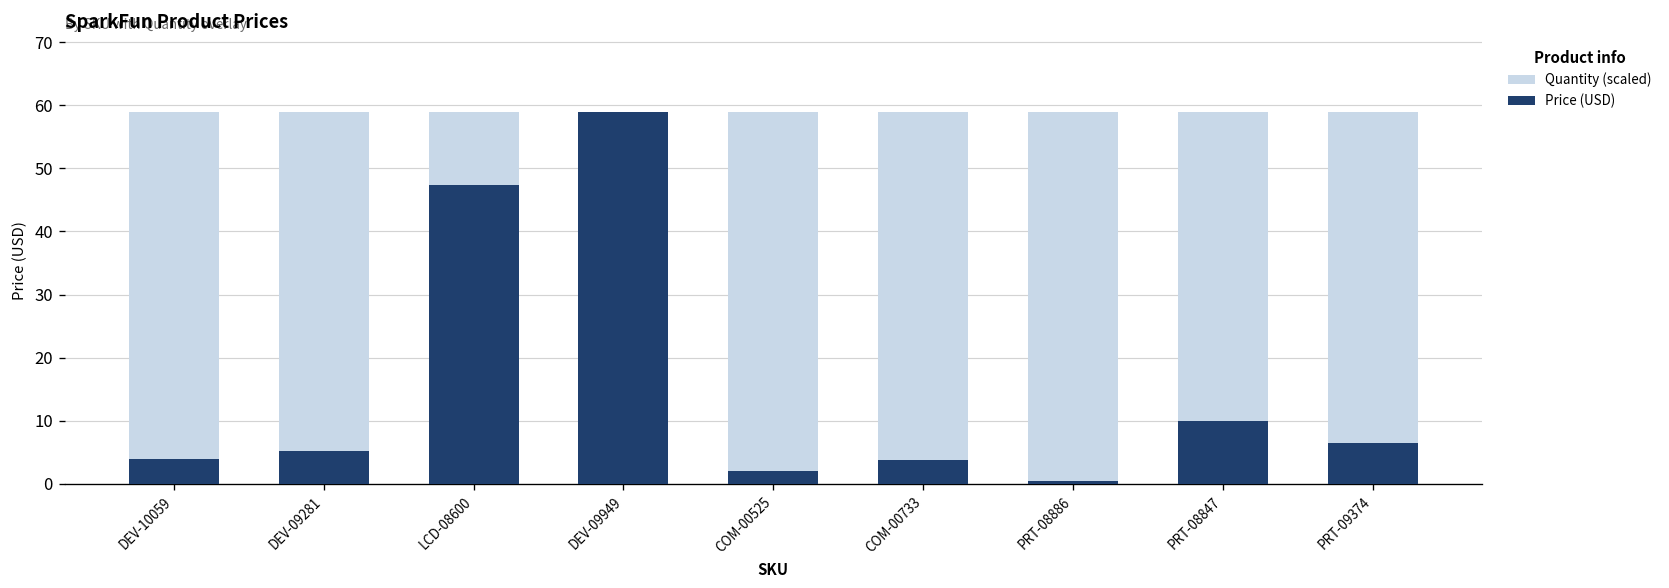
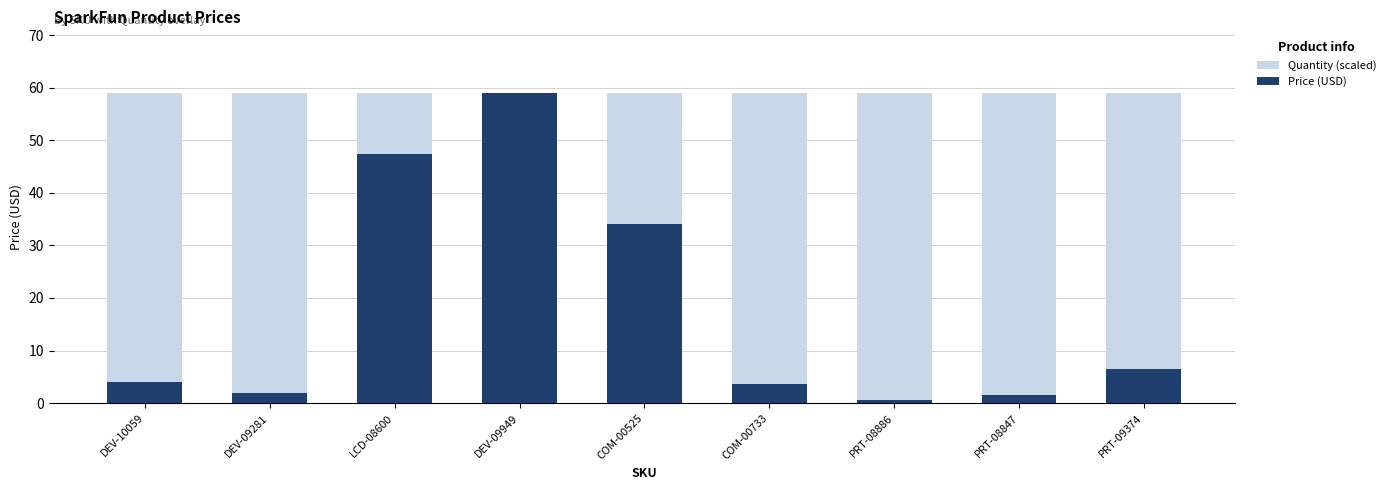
Price (USD), DEV-09281: 5 -> 2
Price (USD), COM-00525: 2 -> 34
Price (USD), PRT-08847: 10 -> 2
